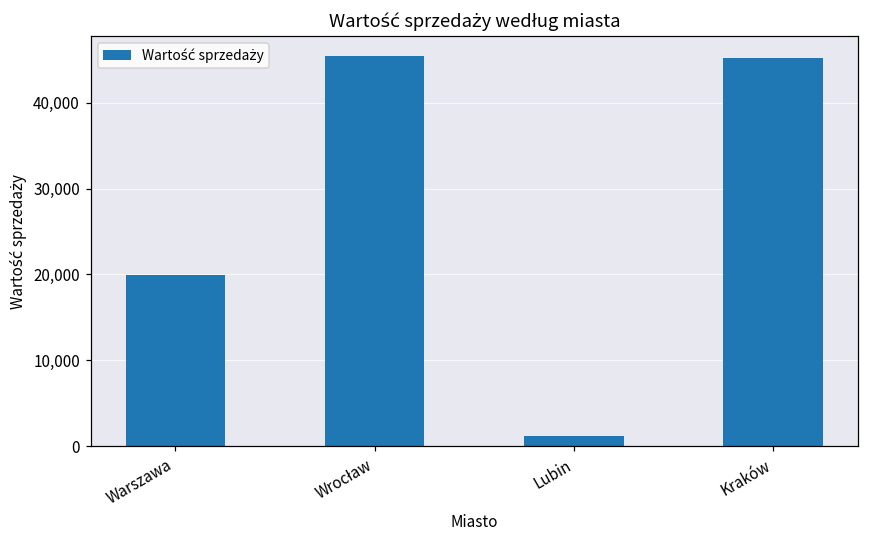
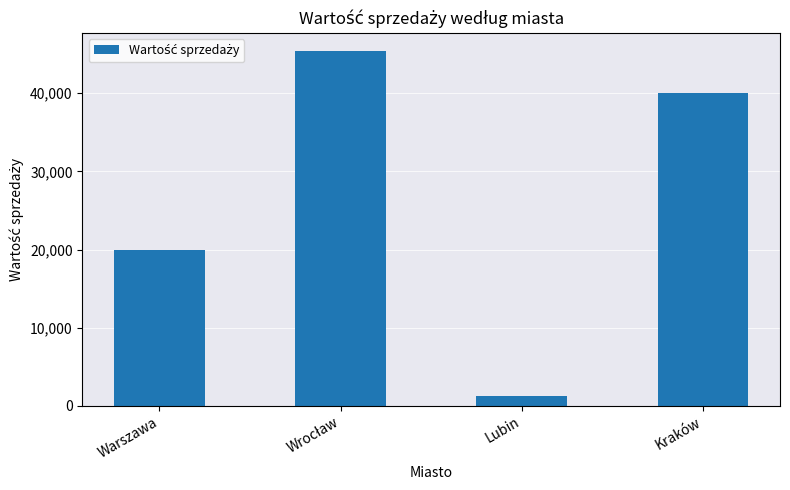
Kraków: 45,000 -> 40,000
